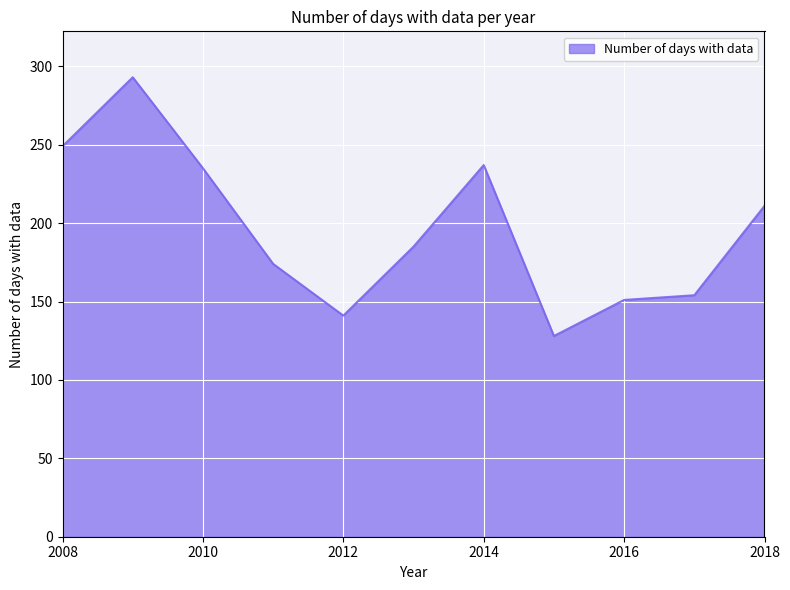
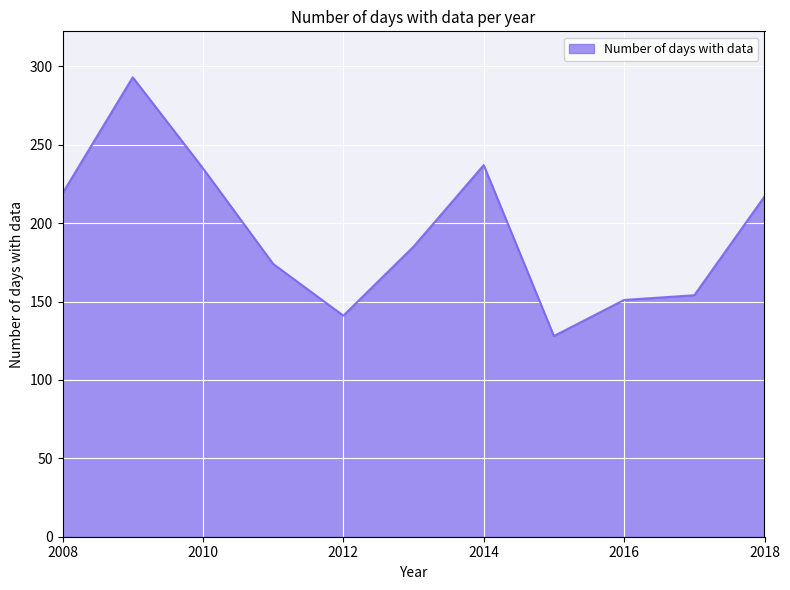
2008: 249 -> 219
2018: 211 -> 217
